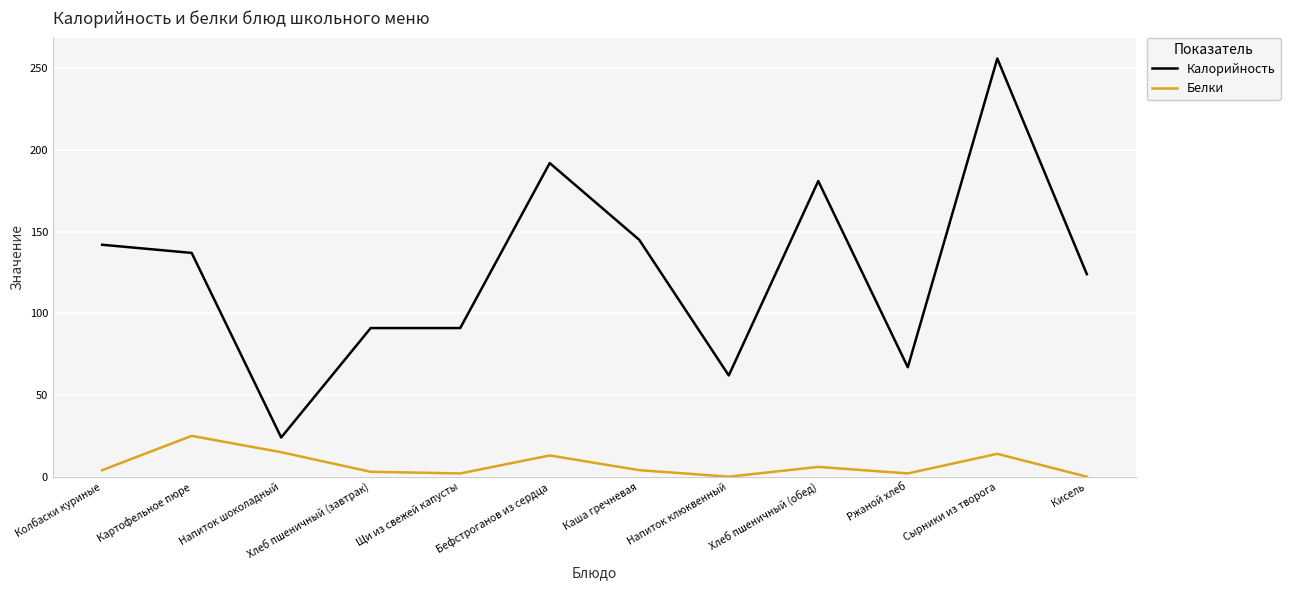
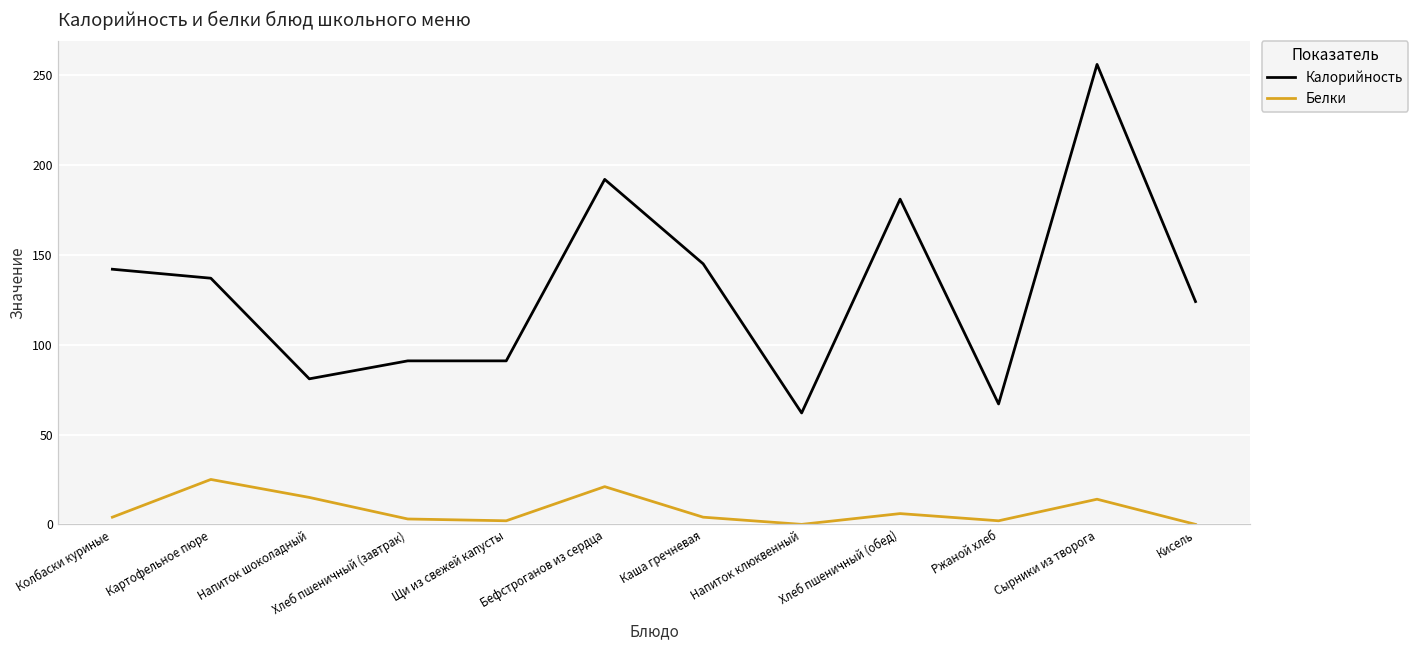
Калорийность, Напиток шоколадный: 24 -> 81
Белки, Бефстроганов из сердца: 13 -> 21
